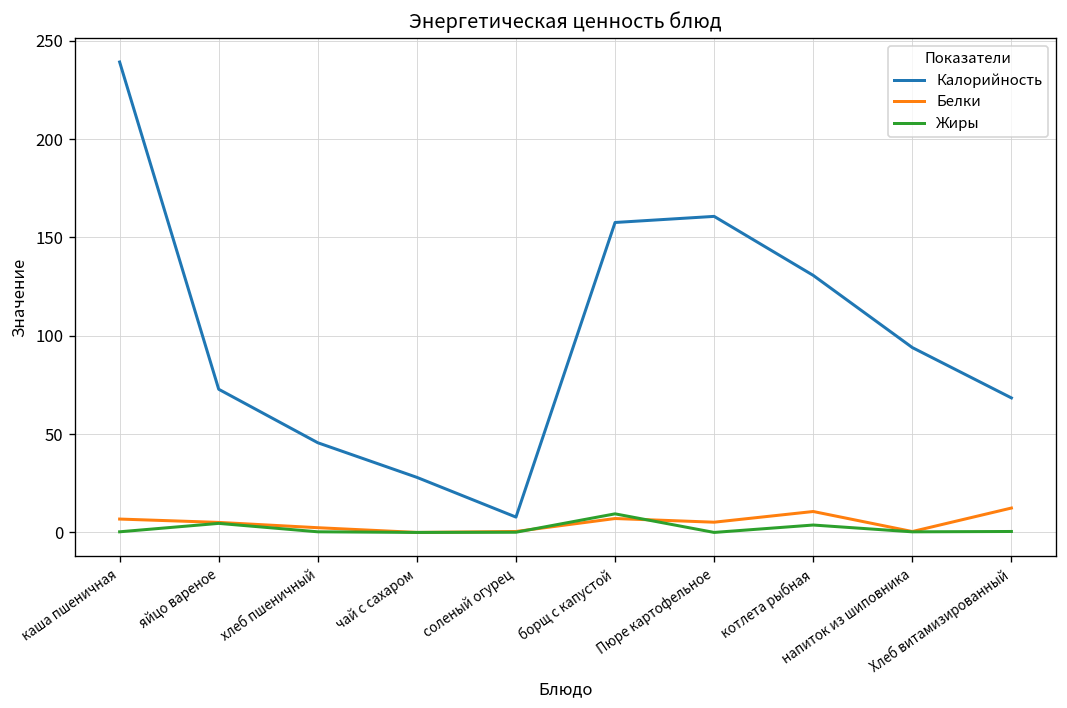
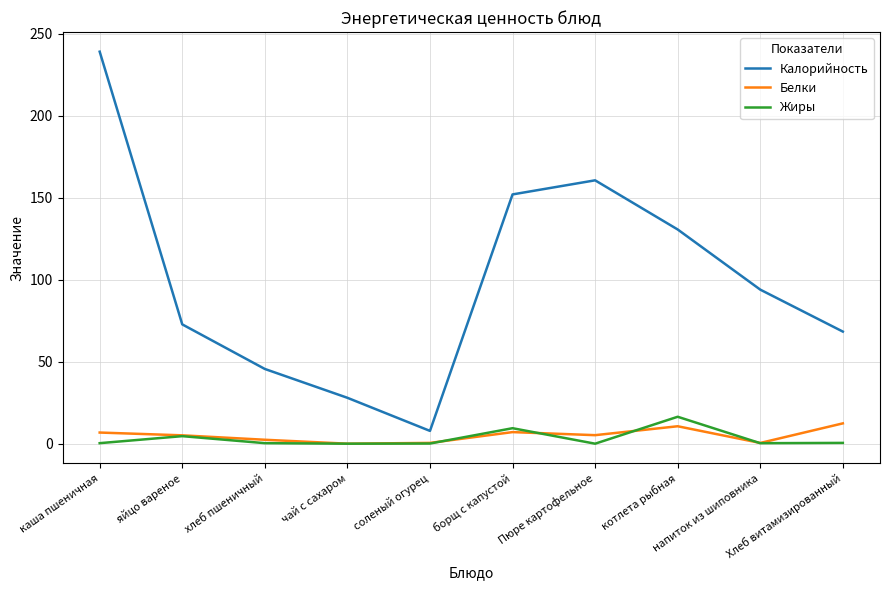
Калорийность, борщ с капустой: 158 -> 152
Жиры, котлета рыбная: 4 -> 16
